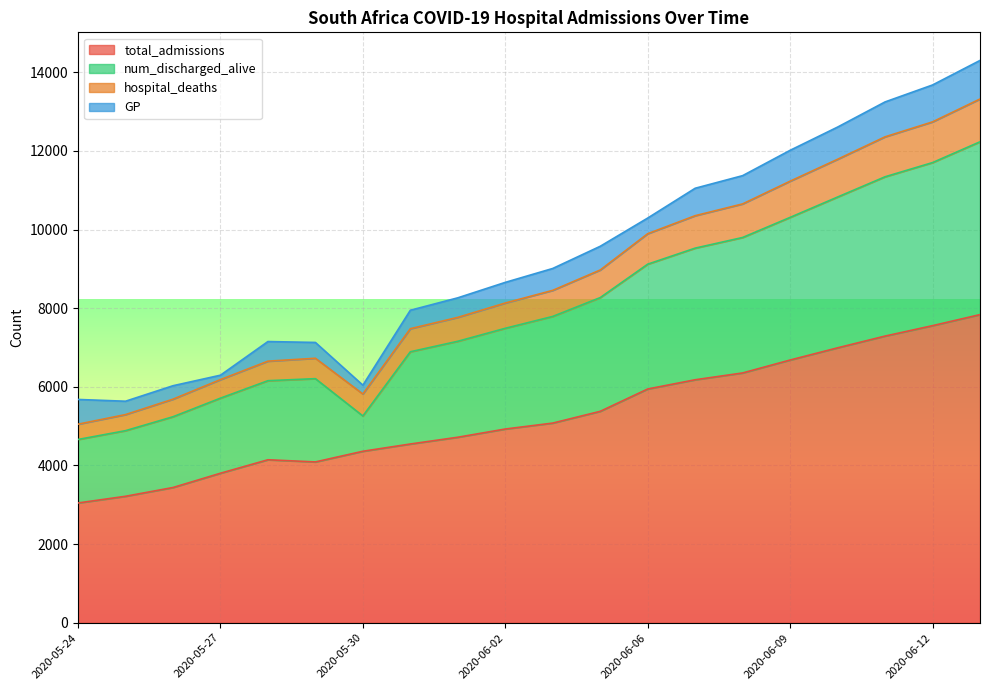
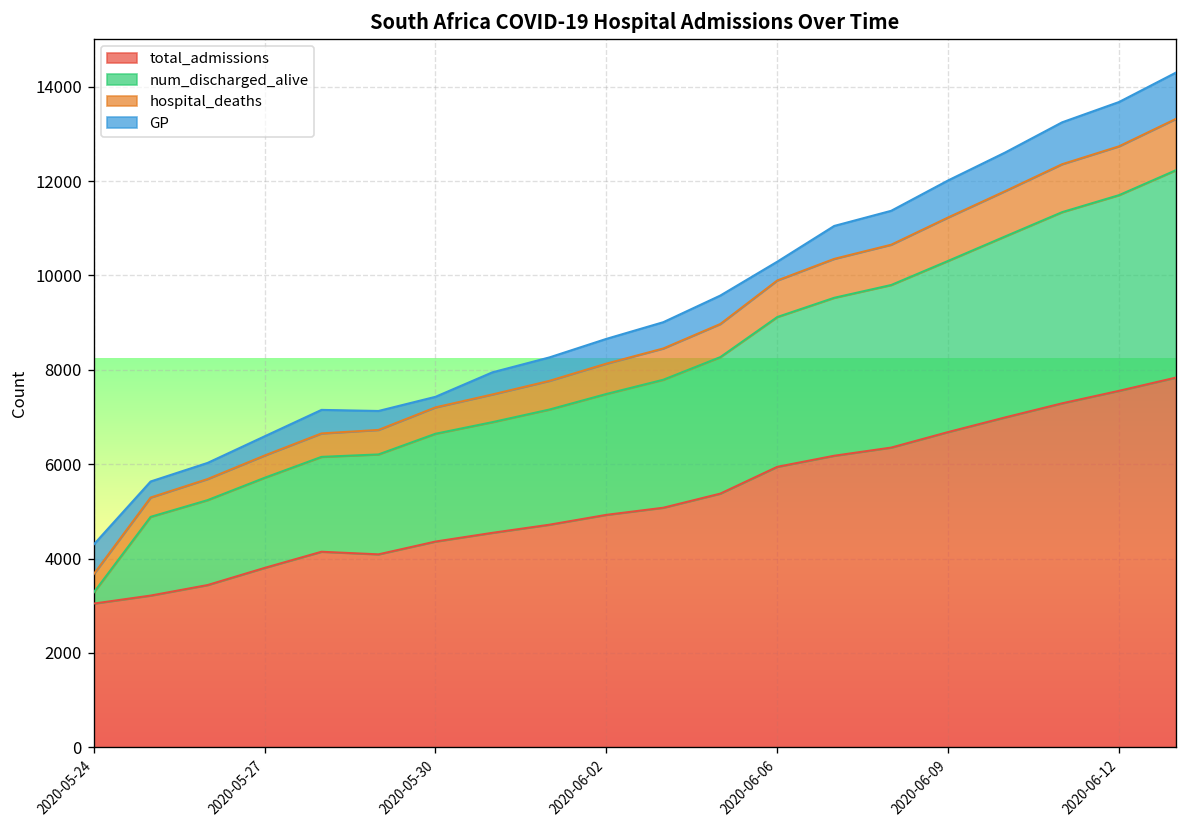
num_discharged_alive, 2020-05-24: 1600 -> 200
GP, 2020-05-27: 100 -> 400
num_discharged_alive, 2020-05-30: 900 -> 2300
